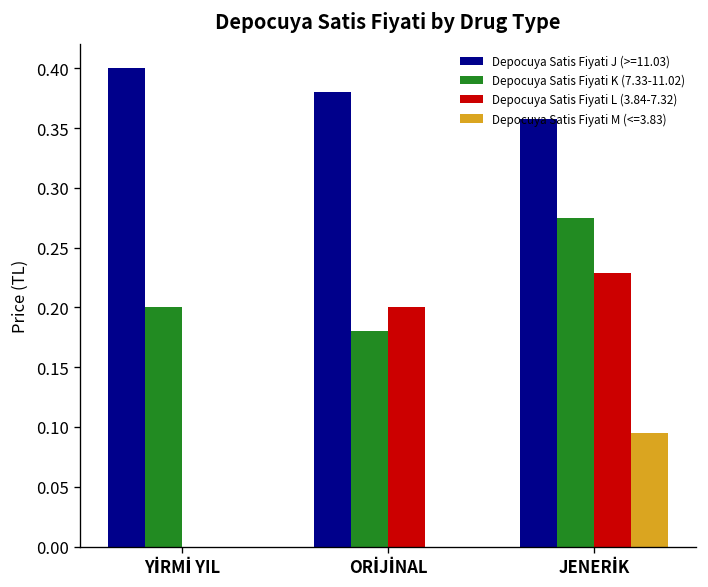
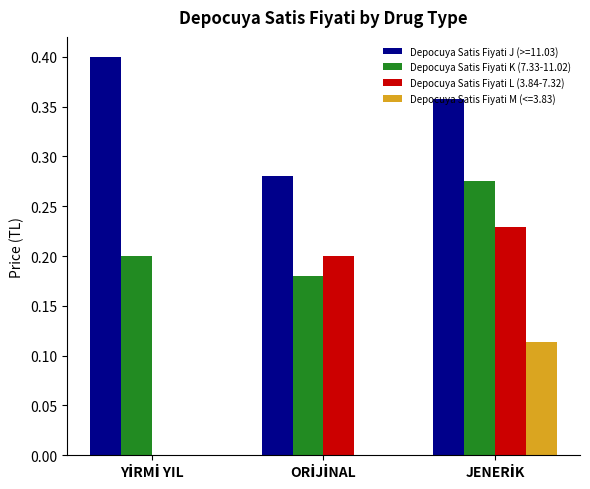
Depocuya Satis Fiyati J (>=11.03), ORİJİNAL: 0.38 -> 0.28
Depocuya Satis Fiyati M (<=3.83), JENERİK: 0.10 -> 0.11
